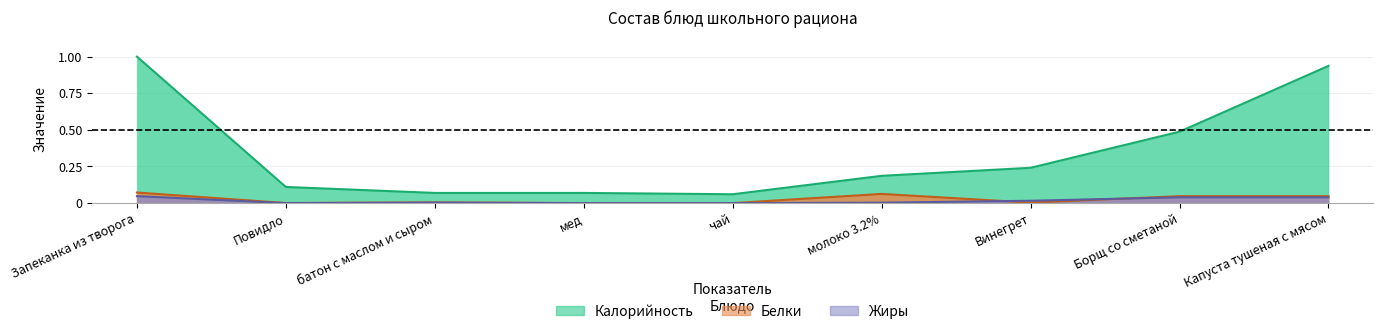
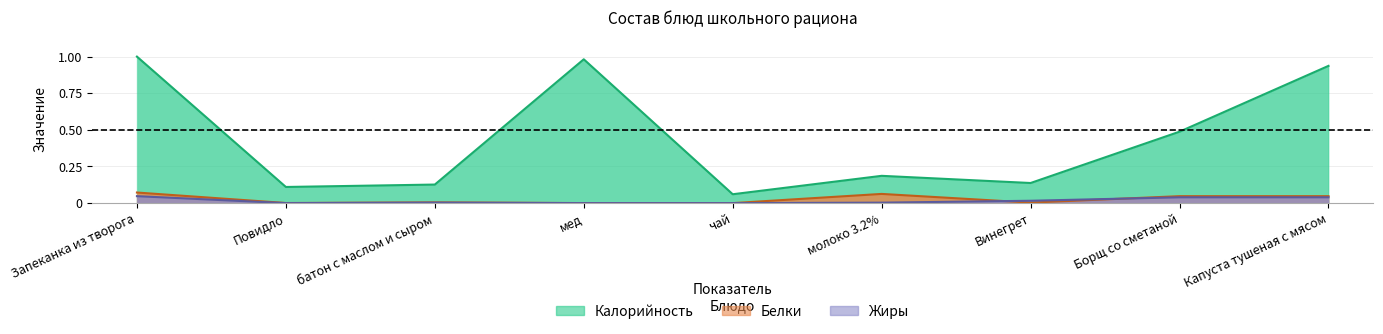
Калорийность, батон с маслом и сыром: 0.07 -> 0.13
Калорийность, мед: 0.07 -> 0.98
Калорийность, Винегрет: 0.24 -> 0.14
